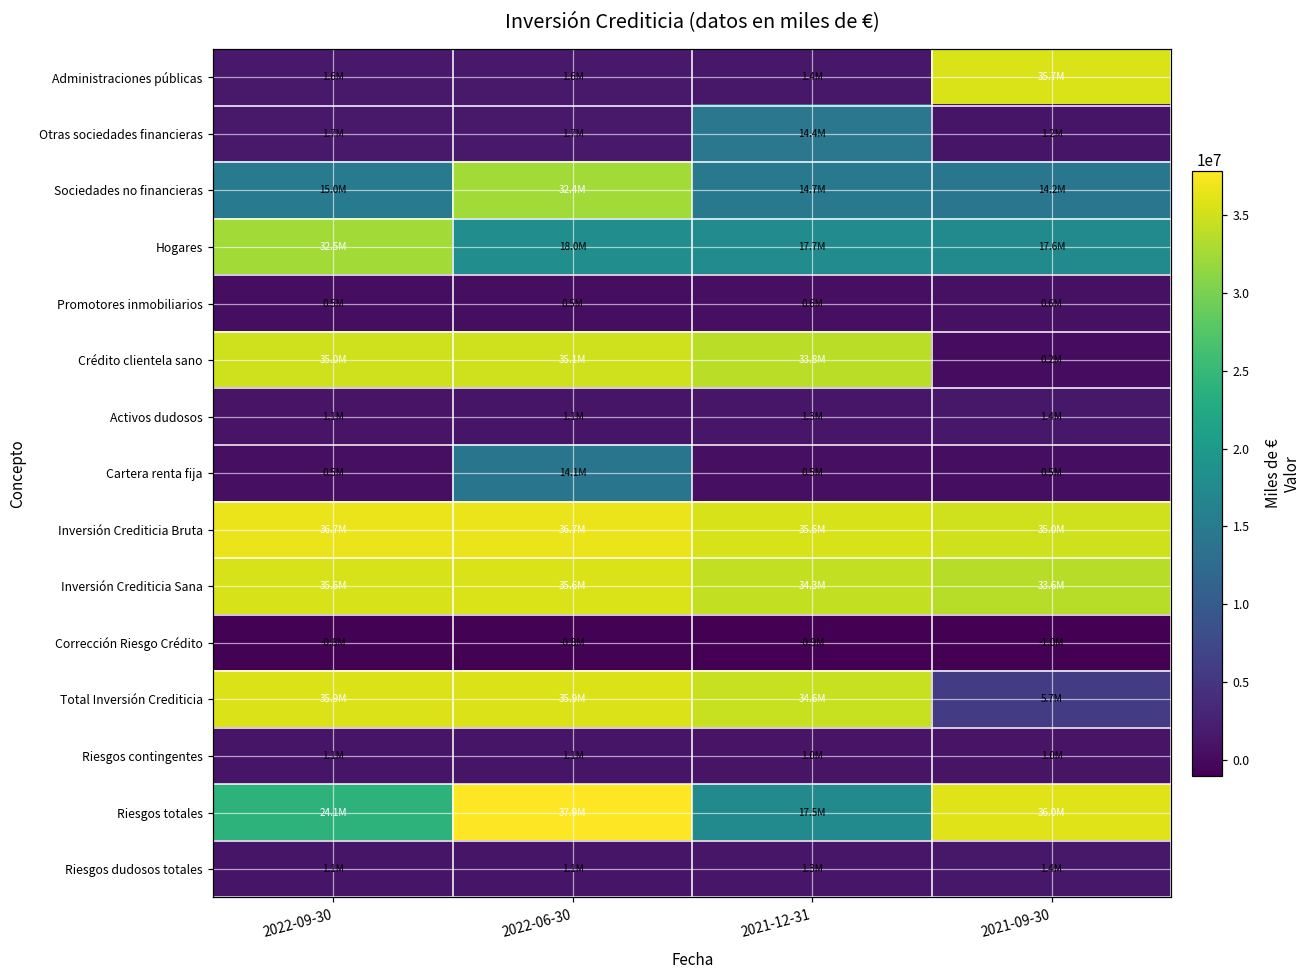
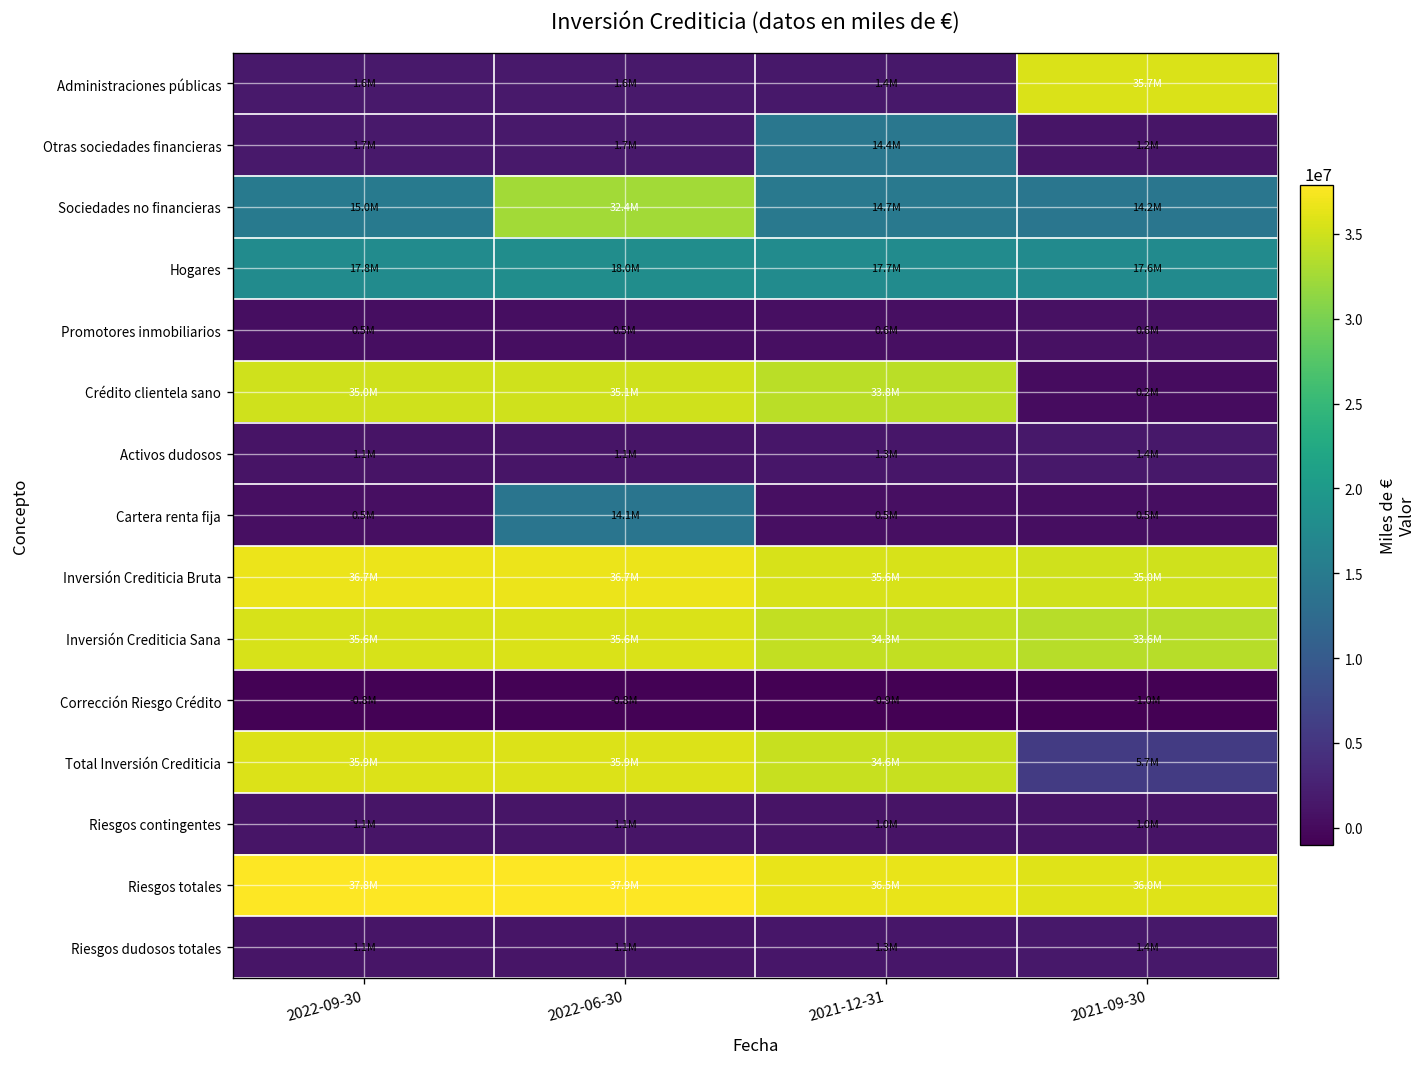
Hogares, 2022-09-30: 32.5M -> 17.8M
Riesgos totales, 2022-09-30: 24.1M -> 37.8M
Riesgos totales, 2021-12-31: 17.5M -> 36.5M
